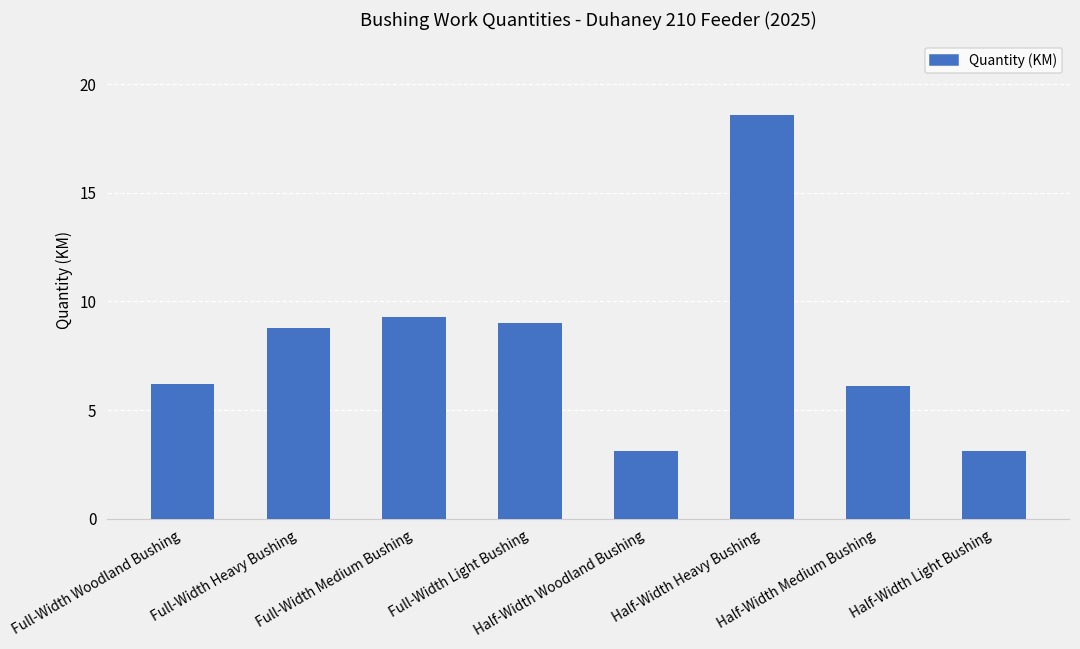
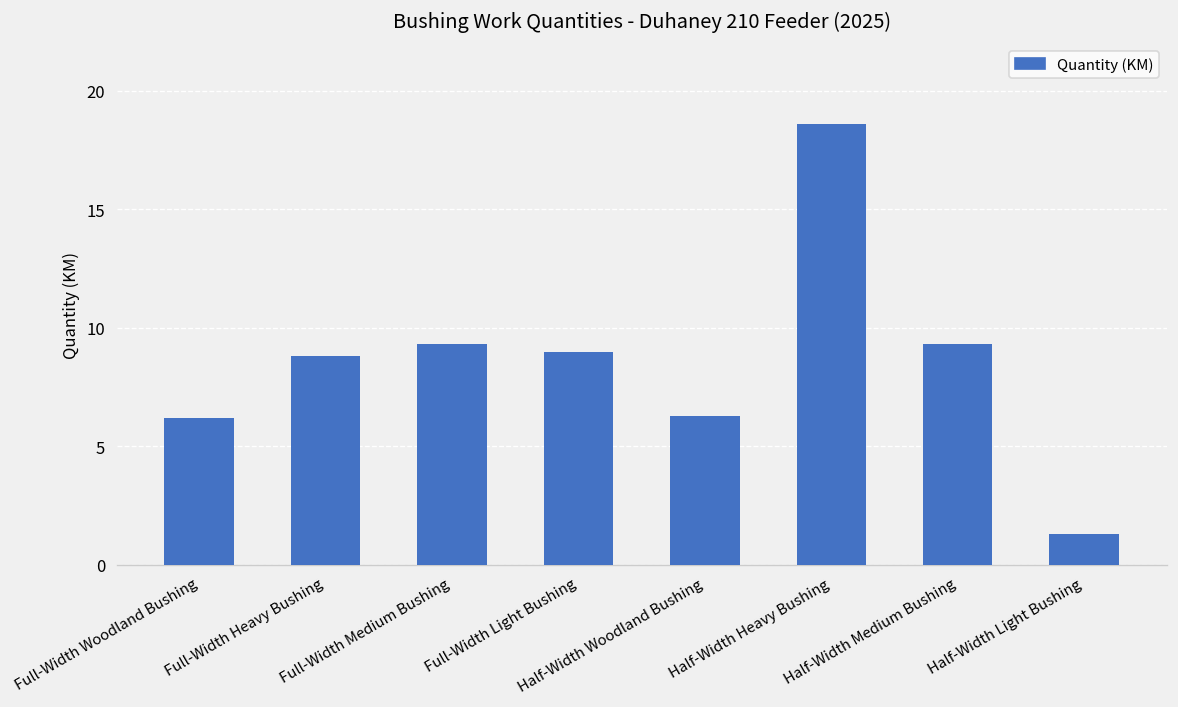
Half-Width Woodland Bushing: 3.1 -> 6.3
Half-Width Medium Bushing: 6.1 -> 9.3
Half-Width Light Bushing: 3.1 -> 1.3
